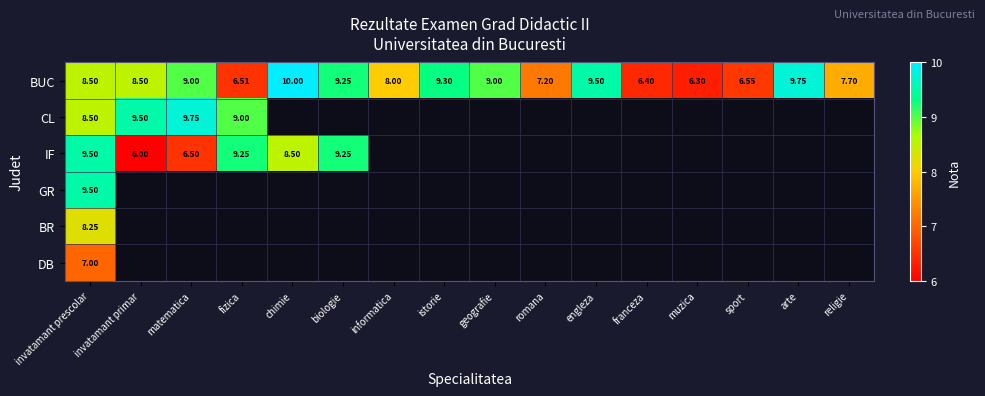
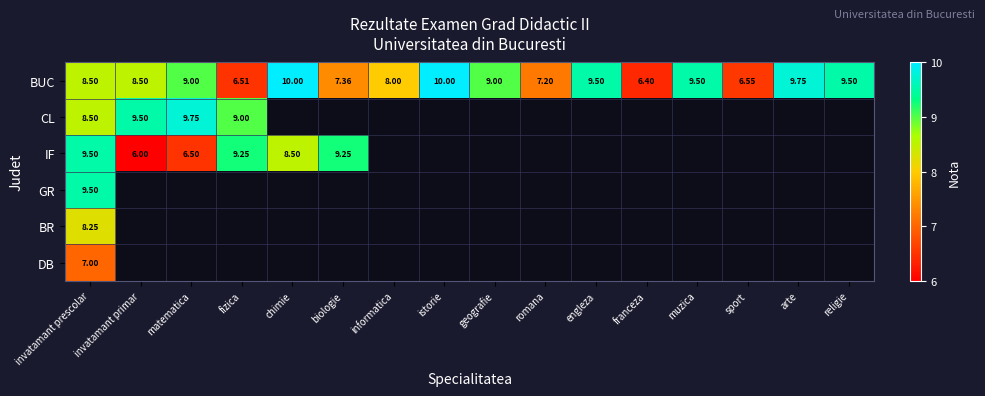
BUC, biologie: 9.25 -> 7.36
BUC, istorie: 9.30 -> 10.00
BUC, muzica: 6.30 -> 9.50
BUC, religie: 7.70 -> 9.50
